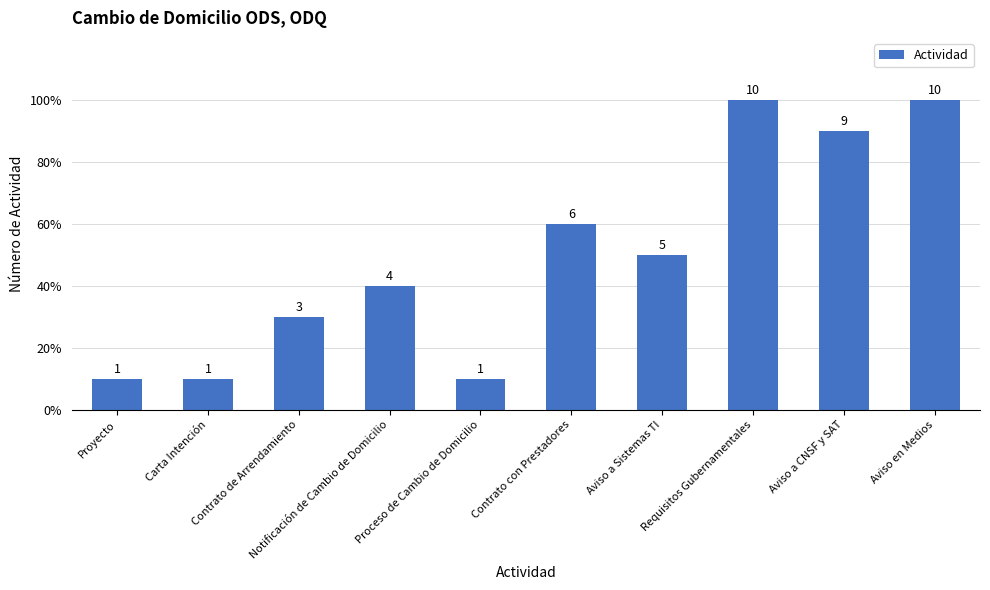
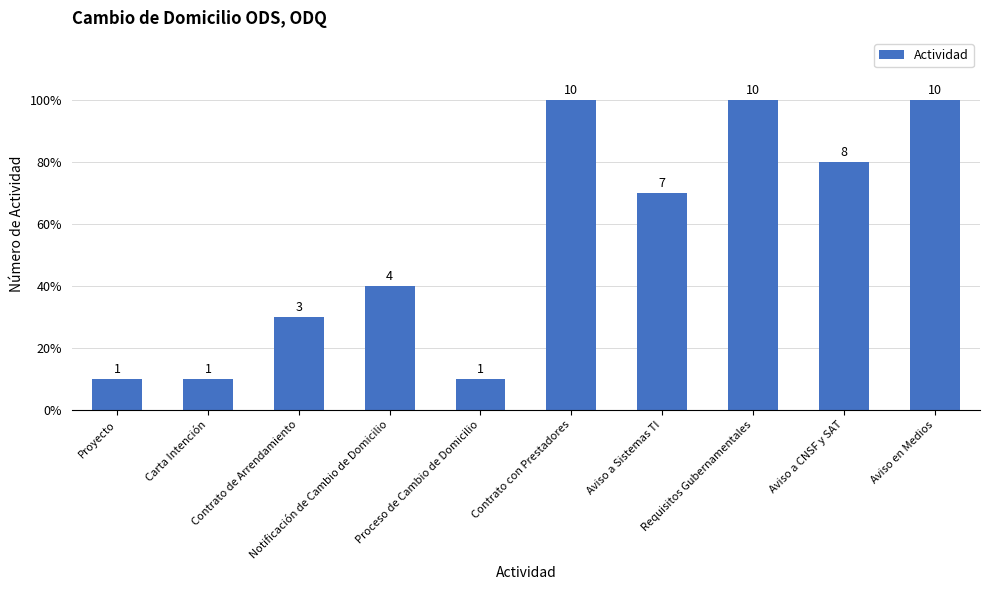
Contrato con Prestadores: 6 -> 10
Aviso a Sistemas TI: 5 -> 7
Aviso a CNSF y SAT: 9 -> 8
